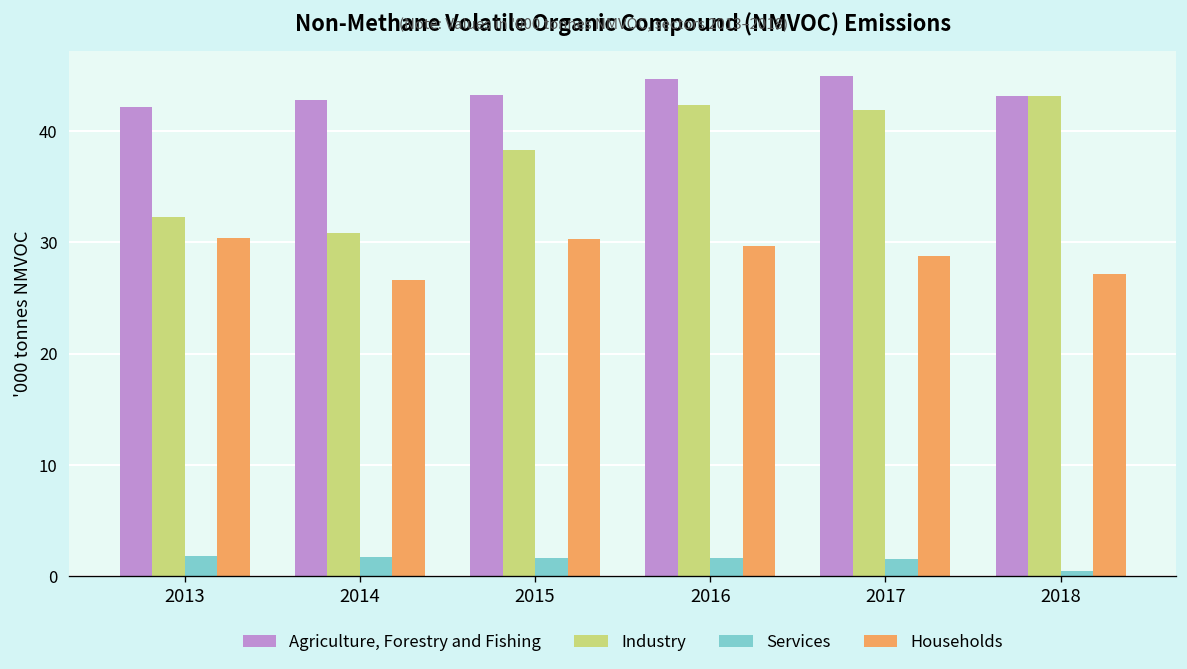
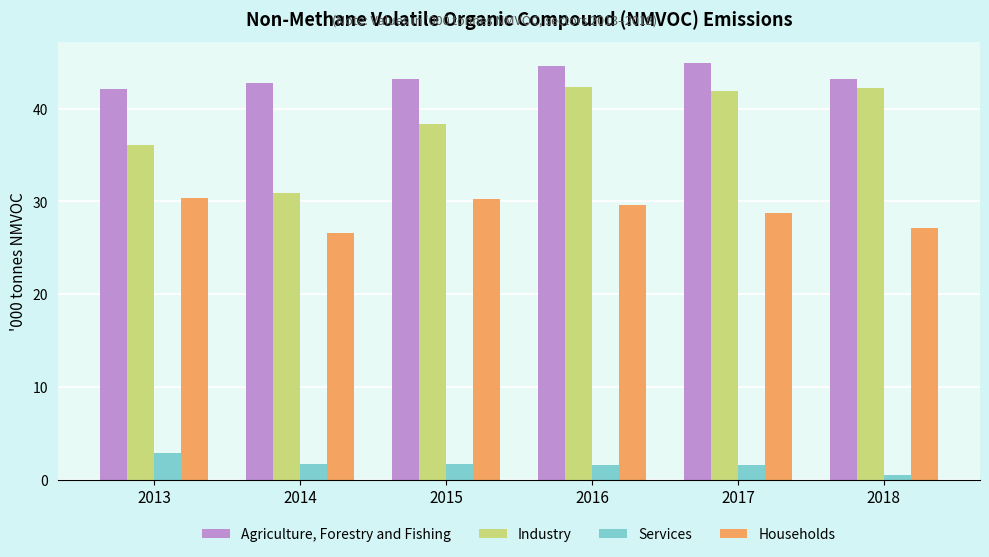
Industry, 2013: 32 -> 36
Services, 2013: 2 -> 3
Industry, 2018: 43 -> 42
